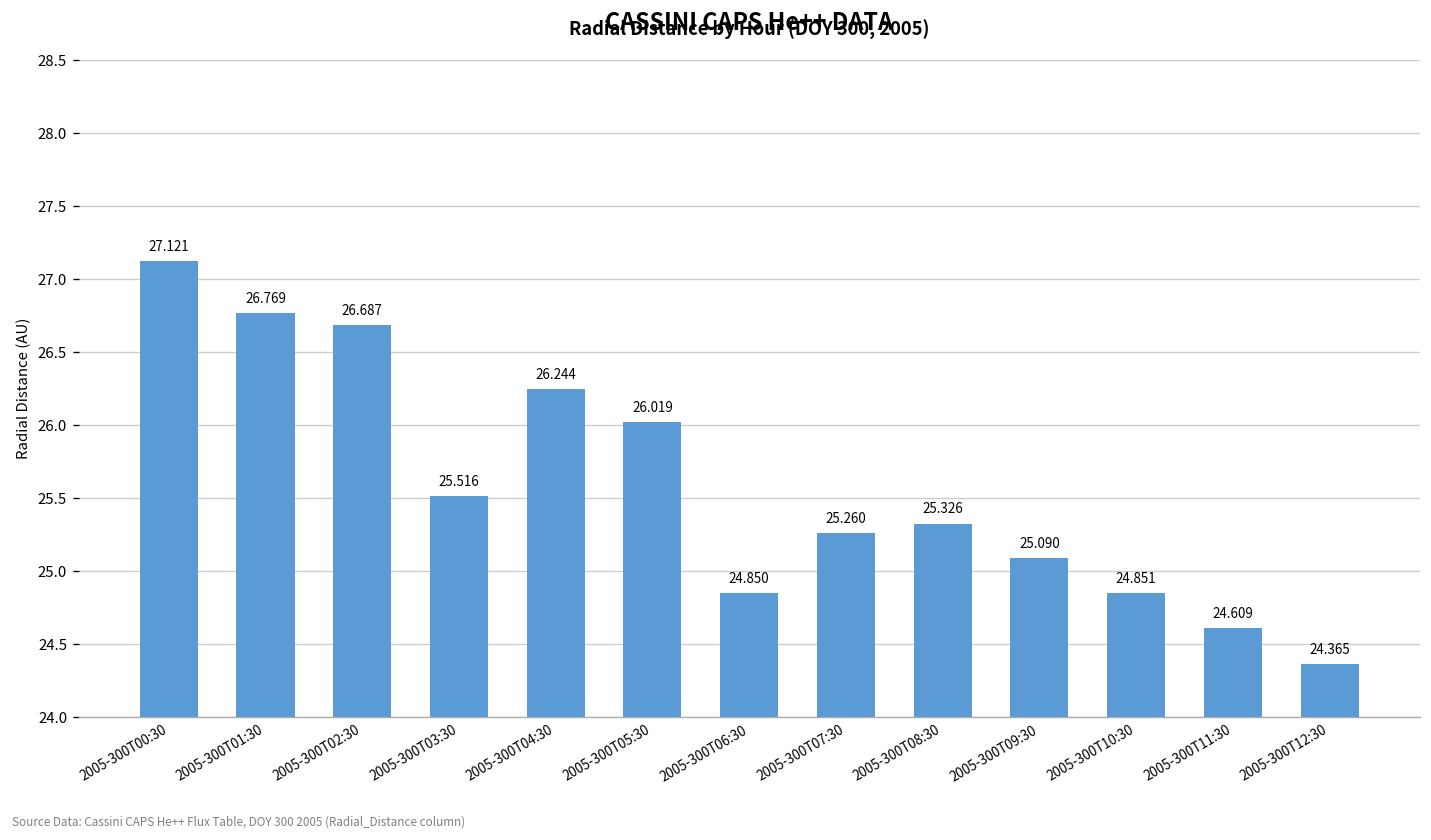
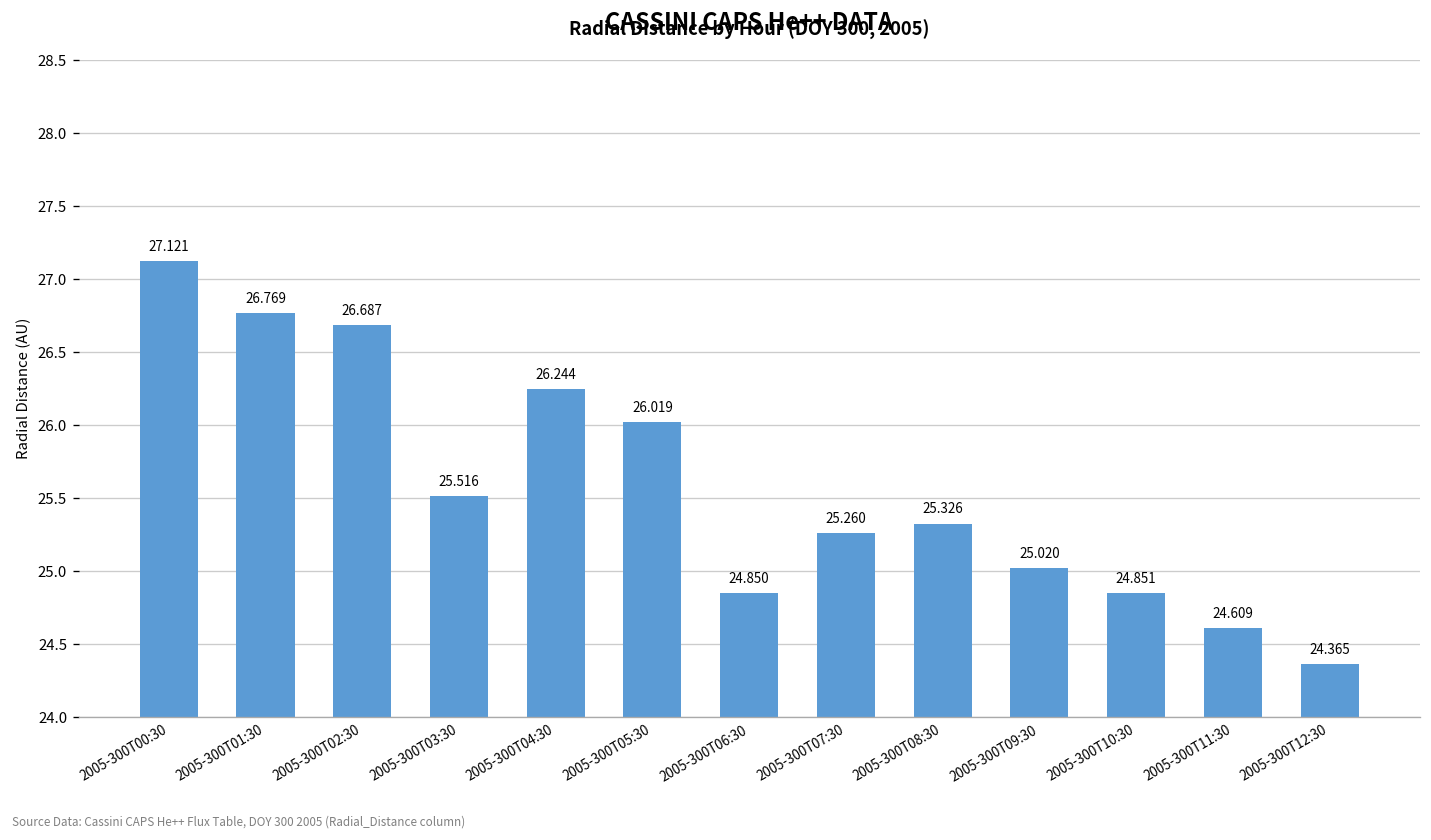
2005-300T09:30: 25.090 -> 25.020
